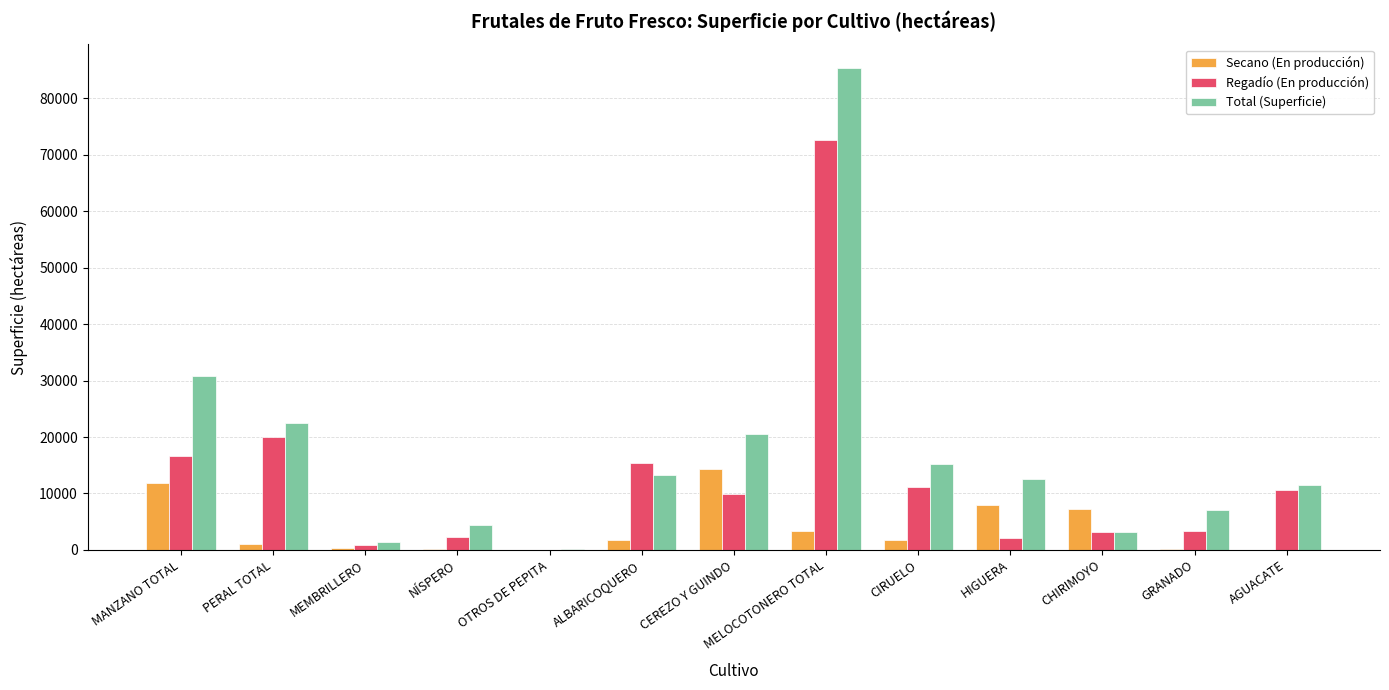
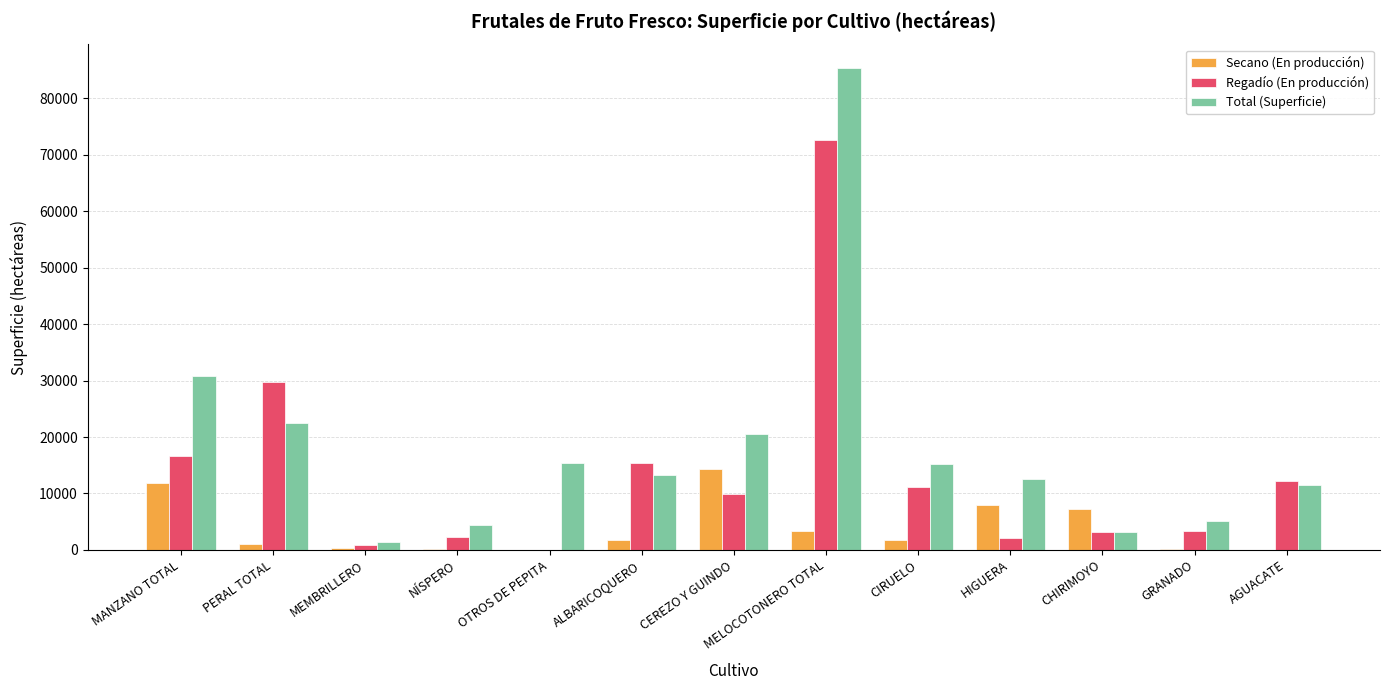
Regadío (En producción), PERAL TOTAL: 20000 -> 30000
Total (Superficie), OTROS DE PEPITA: 0 -> 15000
Total (Superficie), GRANADO: 7000 -> 5000
Regadío (En producción), AGUACATE: 11000 -> 12000
